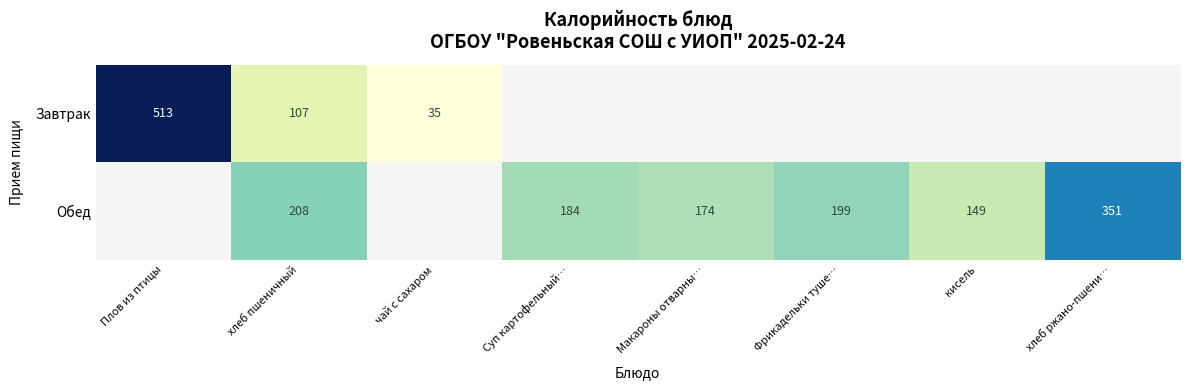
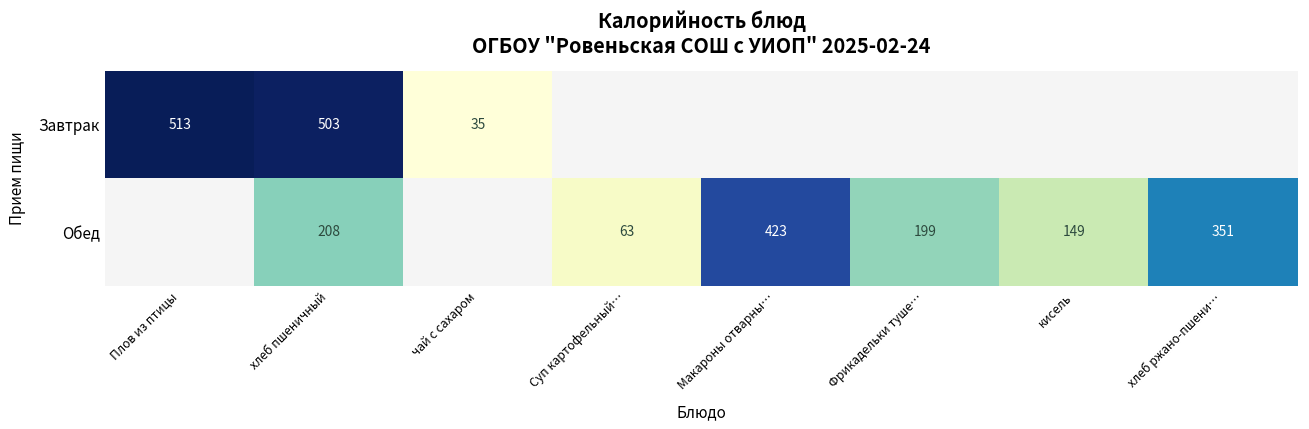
Завтрак, хлеб пшеничный: 107 -> 503
Обед, Суп картофельный…: 184 -> 63
Обед, Макароны отварны…: 174 -> 423
